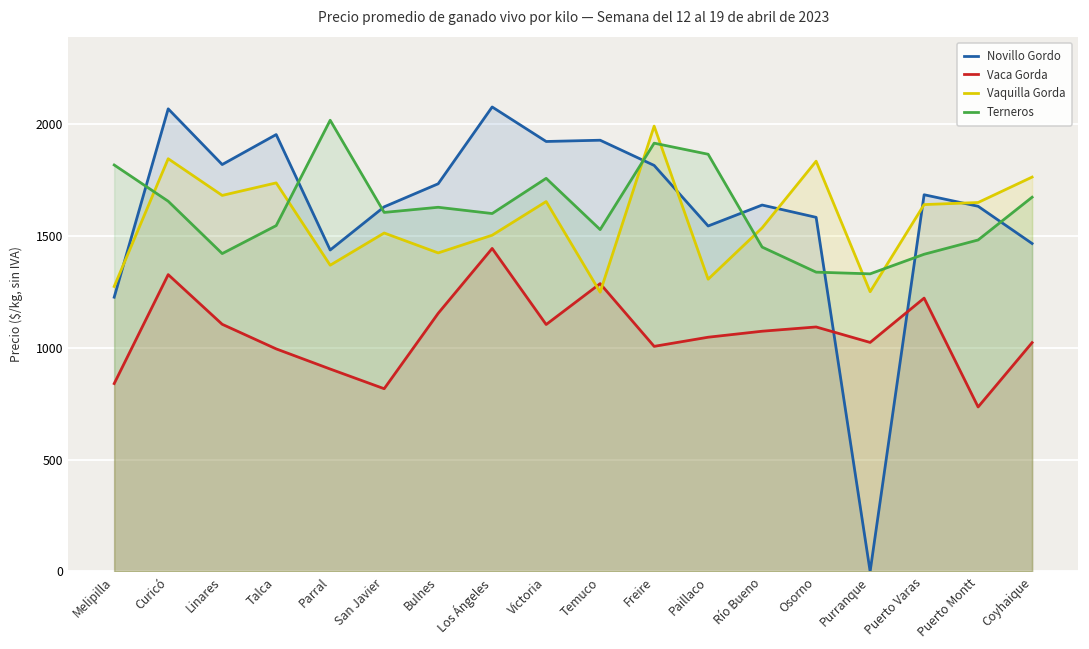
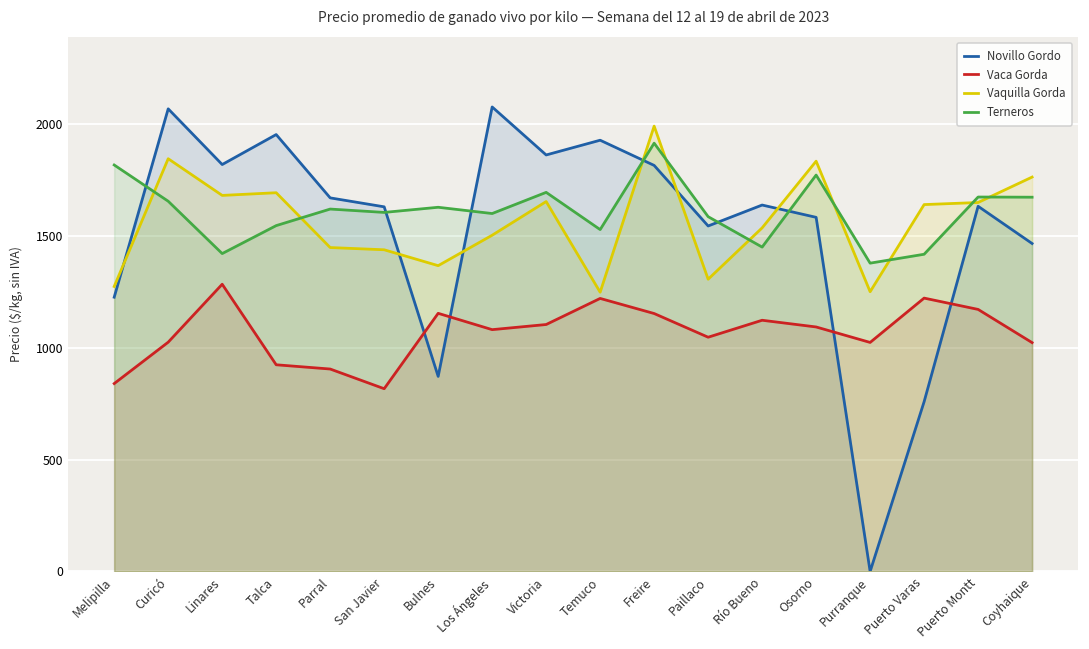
Vaca Gorda, Curicó: 1330 -> 1030
Vaca Gorda, Linares: 1110 -> 1280
Vaca Gorda, Talca: 1000 -> 920
Vaquilla Gorda, Talca: 1740 -> 1690
Novillo Gordo, Parral: 1440 -> 1670
Vaquilla Gorda, Parral: 1370 -> 1450
Terneros, Parral: 2020 -> 1620
Vaquilla Gorda, San Javier: 1510 -> 1440
Novillo Gordo, Bulnes: 1730 -> 870
Vaquilla Gorda, Bulnes: 1420 -> 1370
Vaca Gorda, Los Ángeles: 1440 -> 1080
Novillo Gordo, Victoria: 1920 -> 1860
Terneros, Victoria: 1760 -> 1690
Vaca Gorda, Temuco: 1290 -> 1220
Vaca Gorda, Freire: 1010 -> 1150
Terneros, Paillaco: 1870 -> 1590
Vaca Gorda, Río Bueno: 1070 -> 1120
Terneros, Osorno: 1340 -> 1770
Terneros, Purranque: 1330 -> 1380
Novillo Gordo, Puerto Varas: 1680 -> 760
Vaca Gorda, Puerto Montt: 740 -> 1170
Terneros, Puerto Montt: 1480 -> 1670
